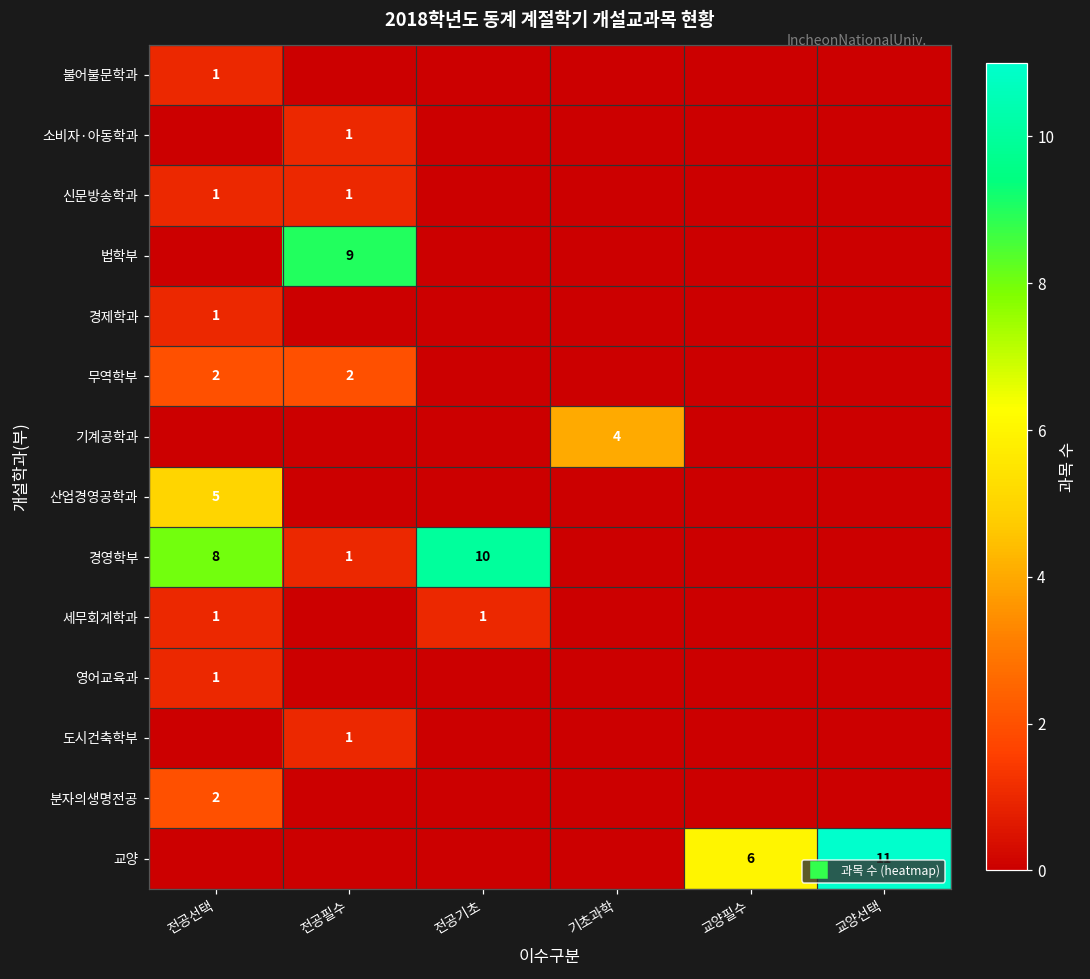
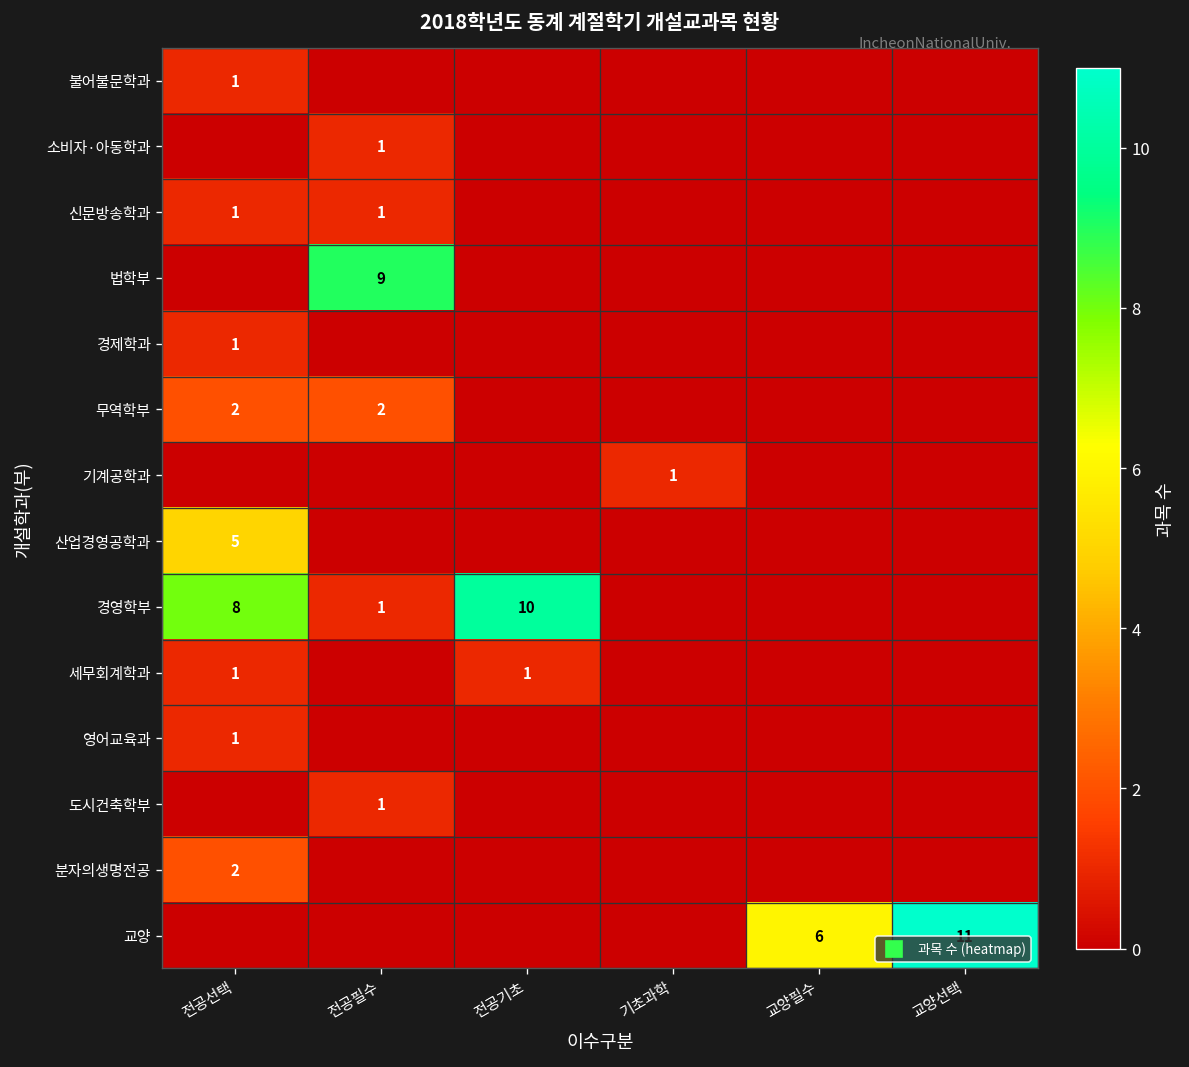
기계공학과, 기초과학: 4 -> 1
